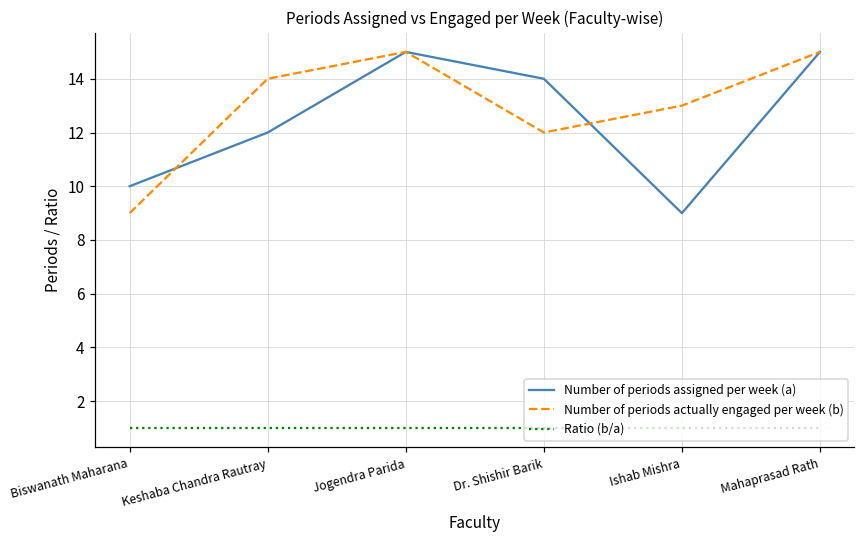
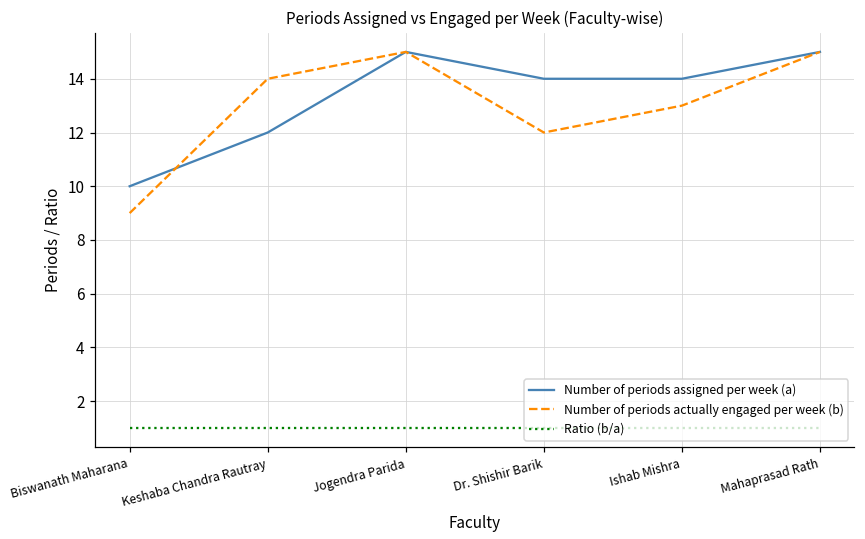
Number of periods assigned per week (a), Ishab Mishra: 9 -> 14
